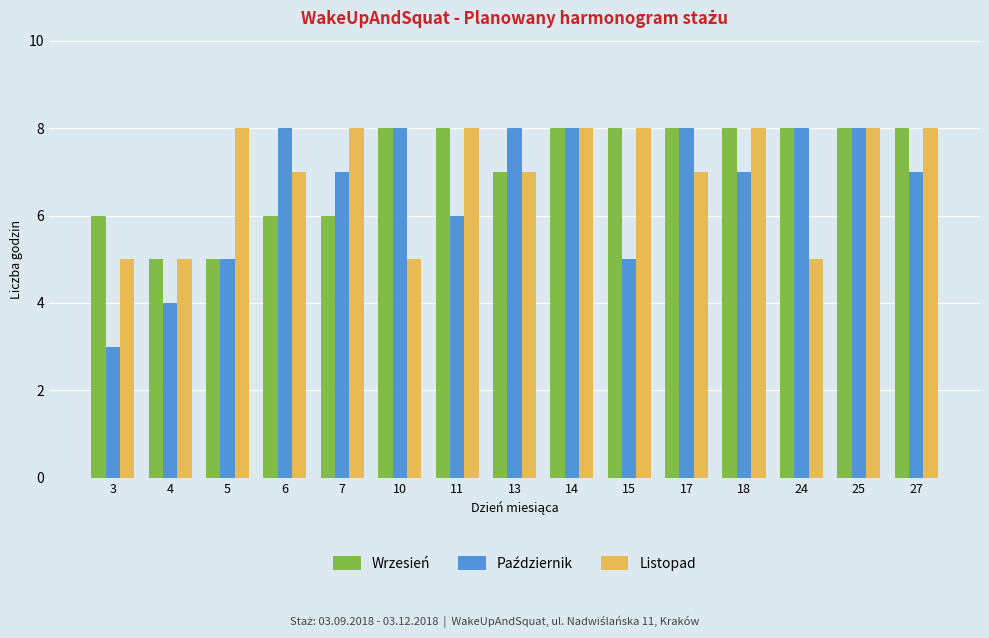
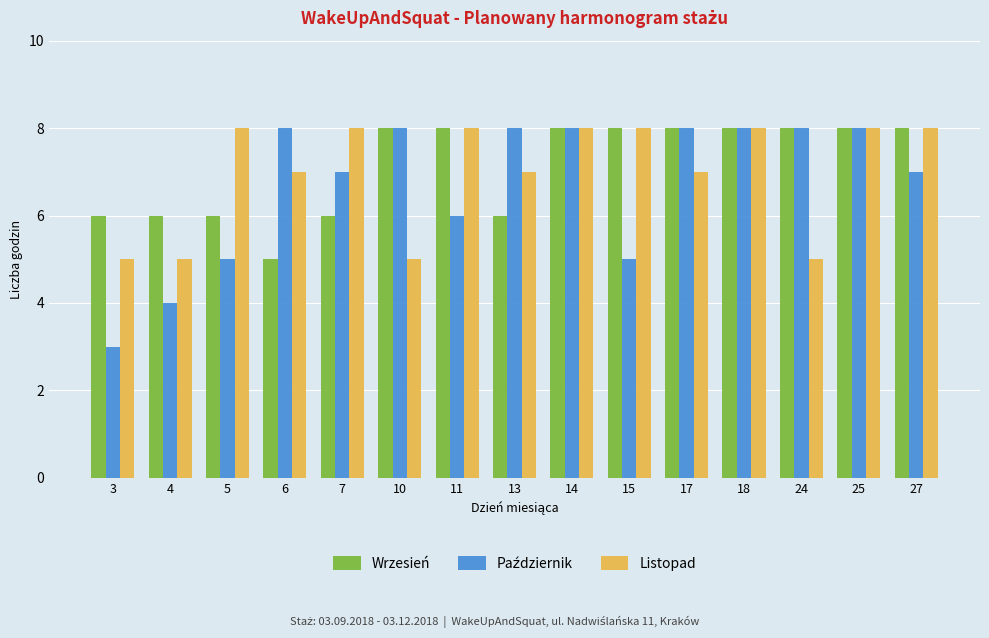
Wrzesień, 4: 5 -> 6
Wrzesień, 5: 5 -> 6
Wrzesień, 6: 6 -> 5
Wrzesień, 13: 7 -> 6
Październik, 18: 7 -> 8
